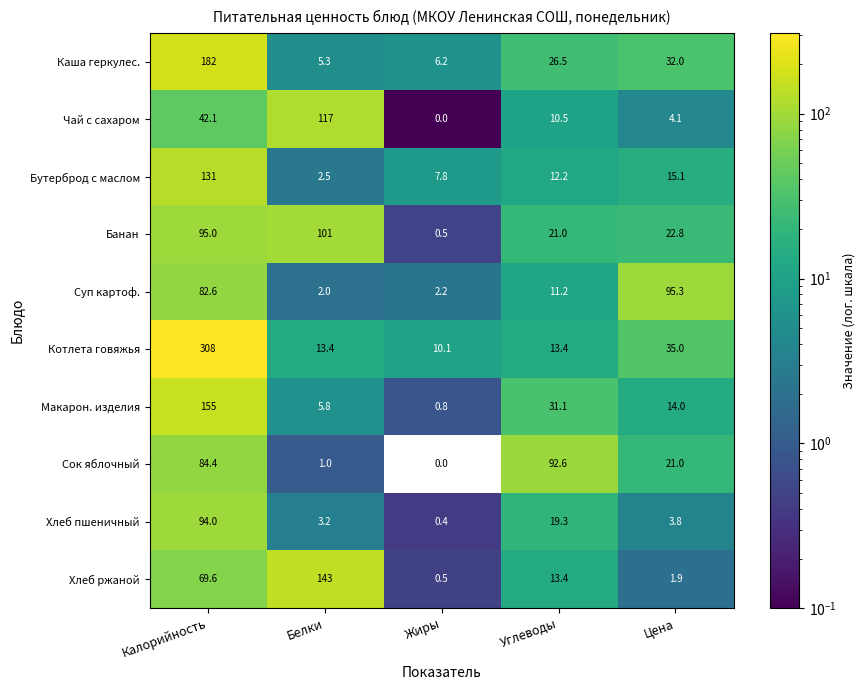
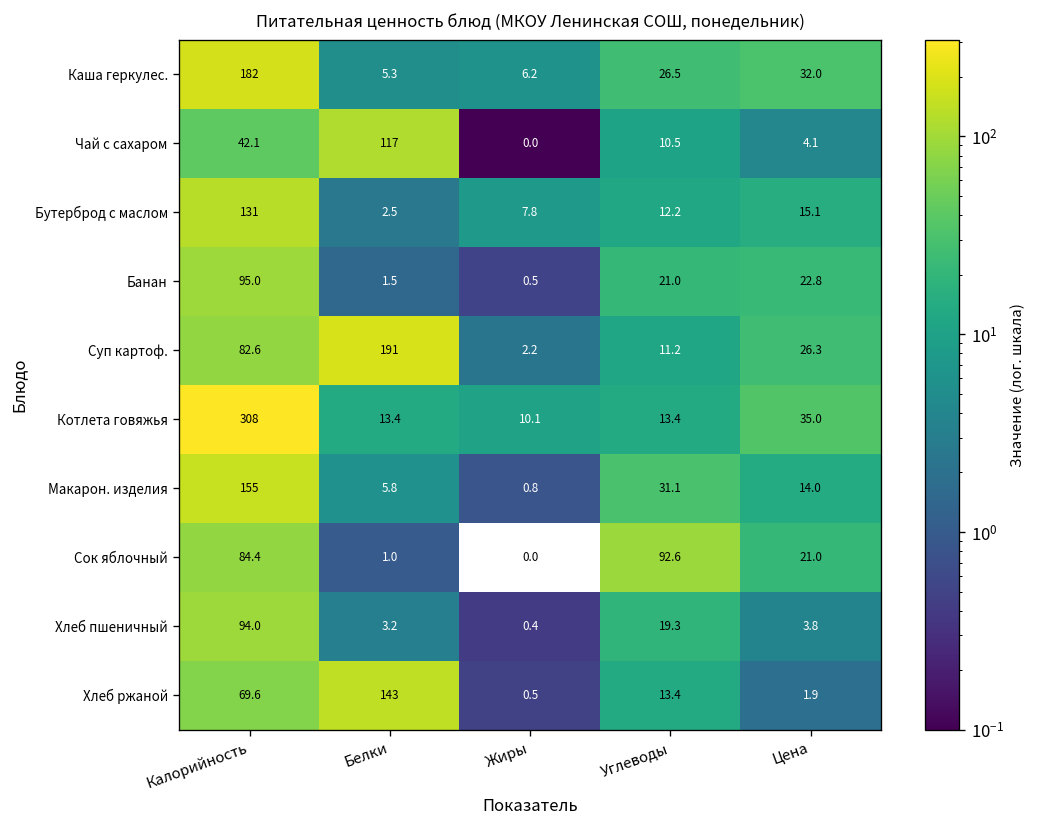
Банан, Белки: 101 -> 1.5
Суп картоф., Белки: 2.0 -> 191
Суп картоф., Цена: 95.3 -> 26.3
